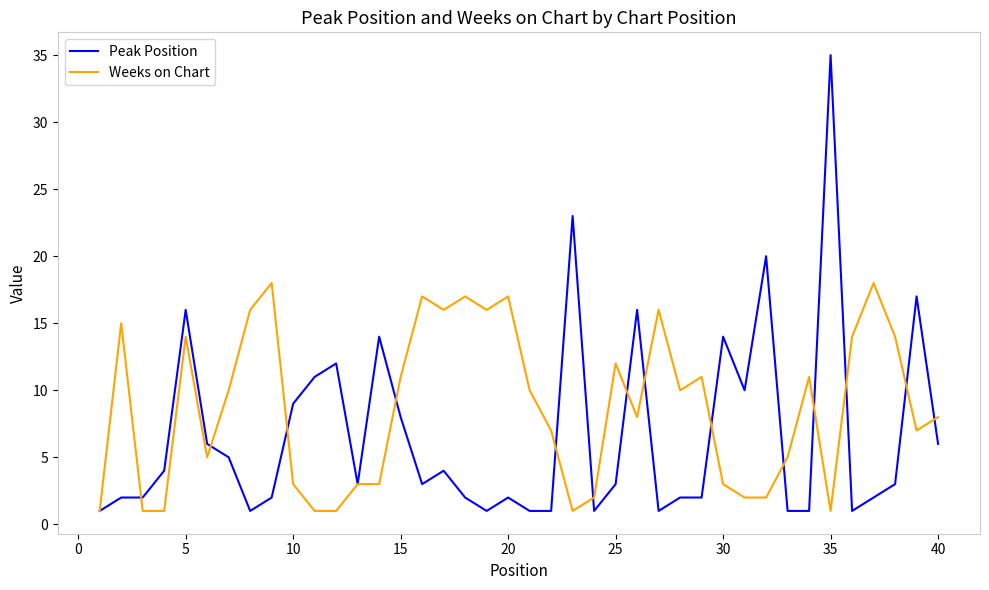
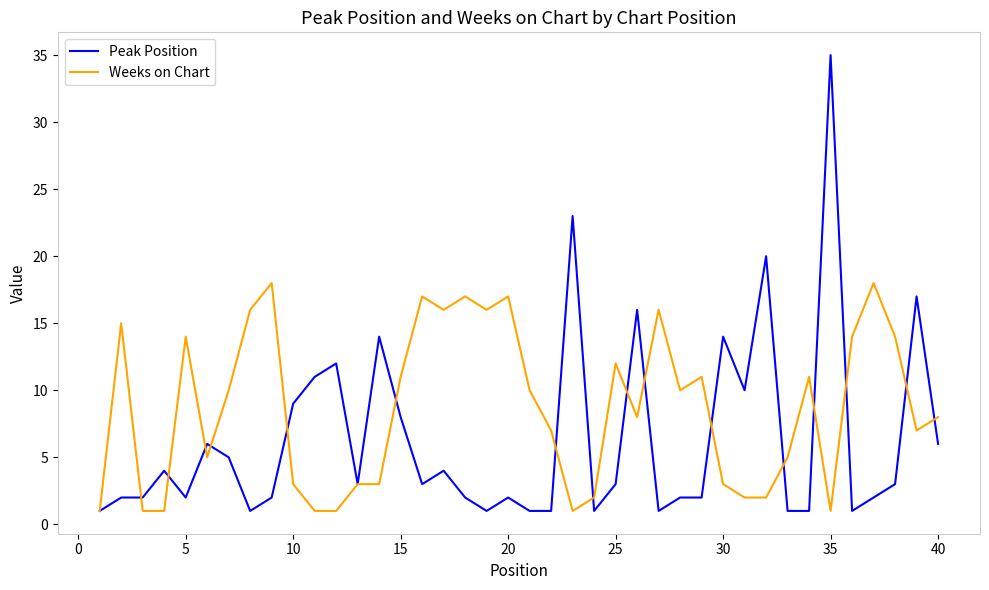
Peak Position, 5: 16 -> 2
